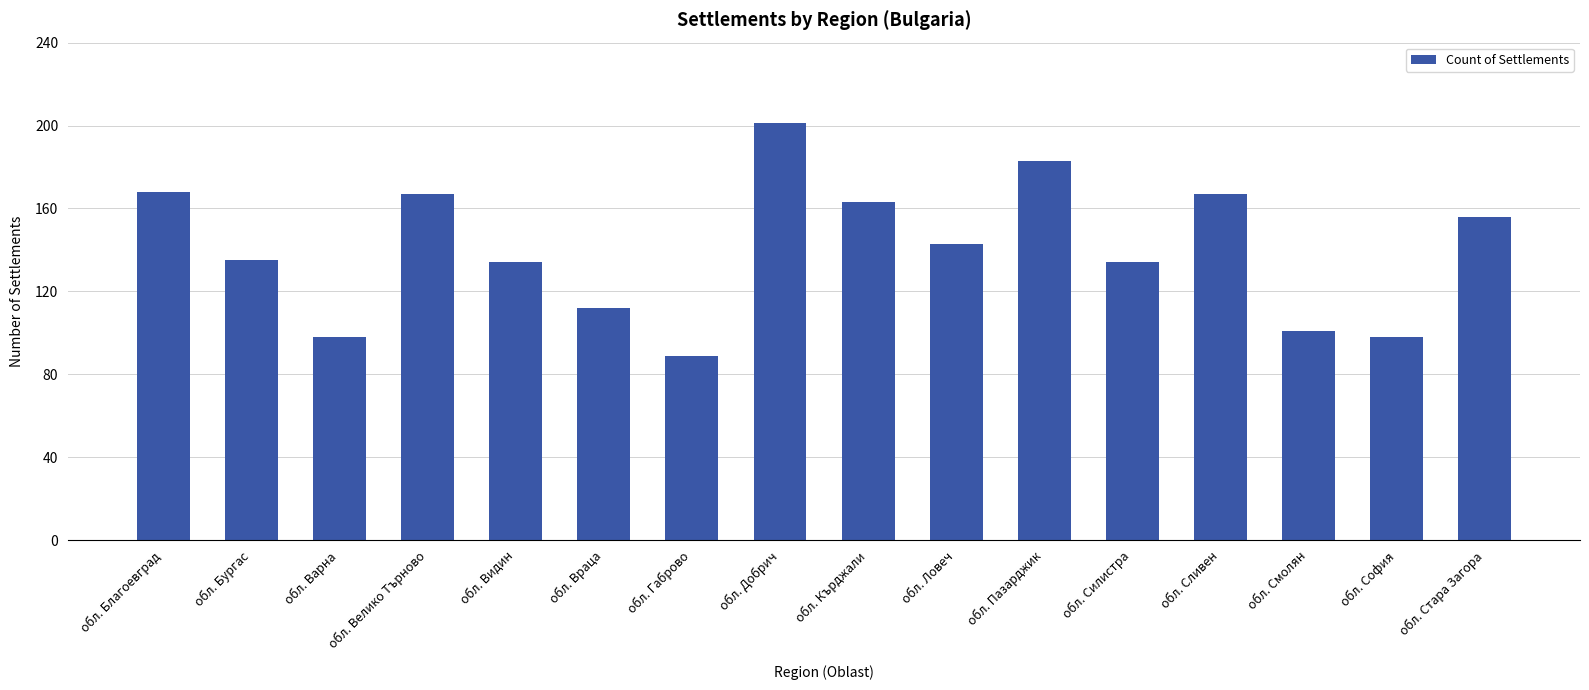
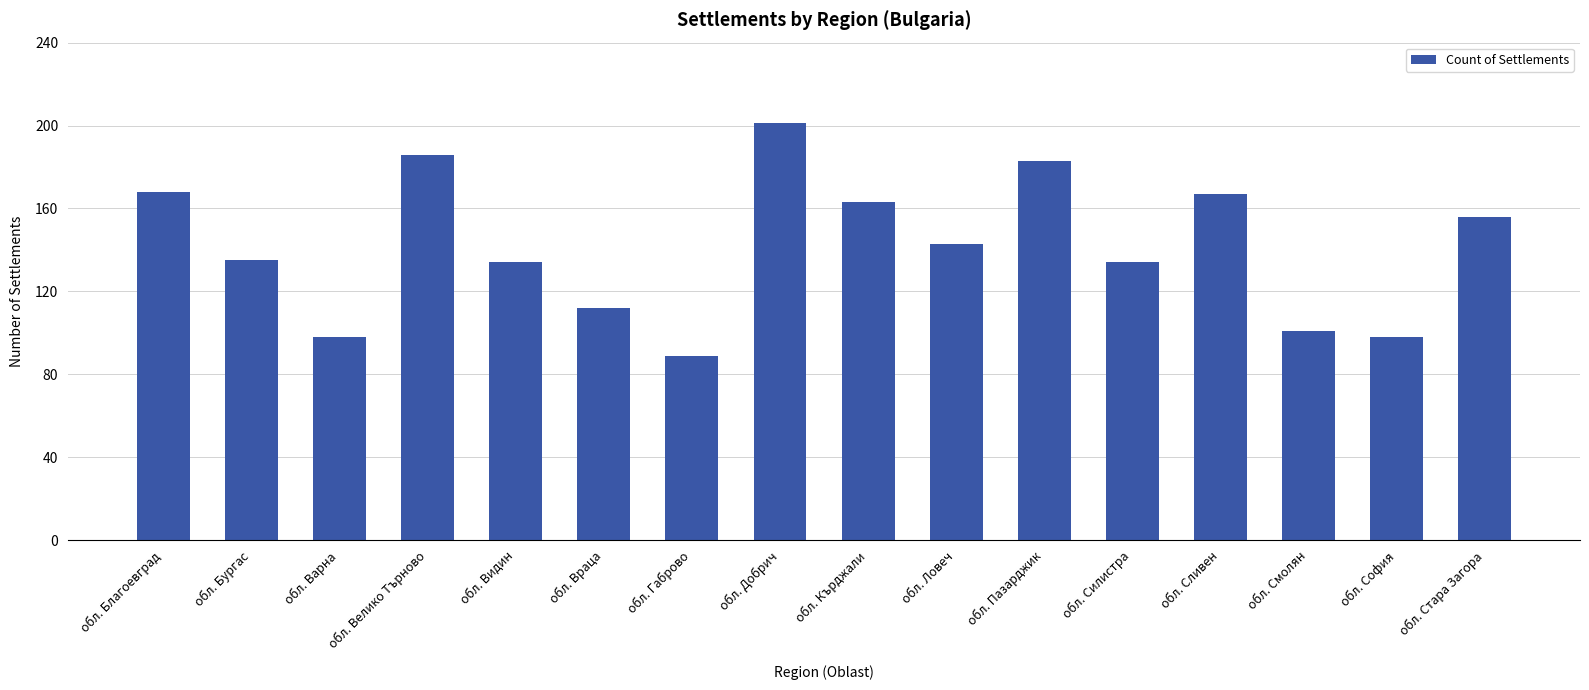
обл. Велико Търново: 167 -> 186
